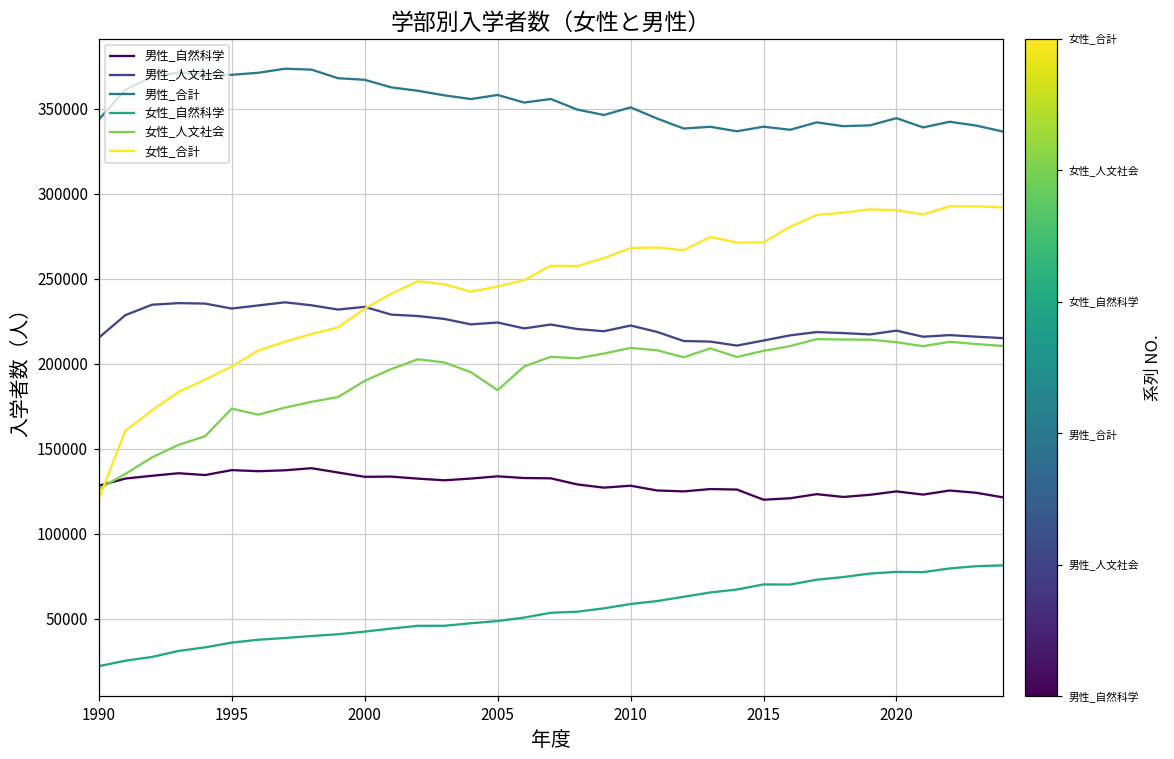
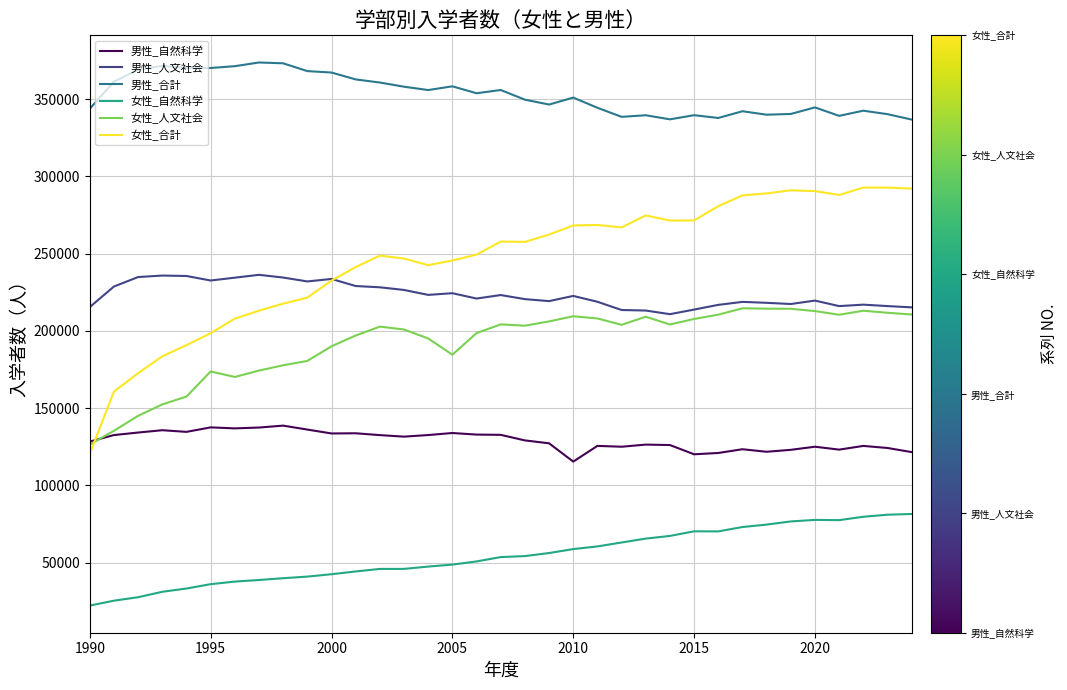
男性_自然科学, 2010: 128000 -> 115000
